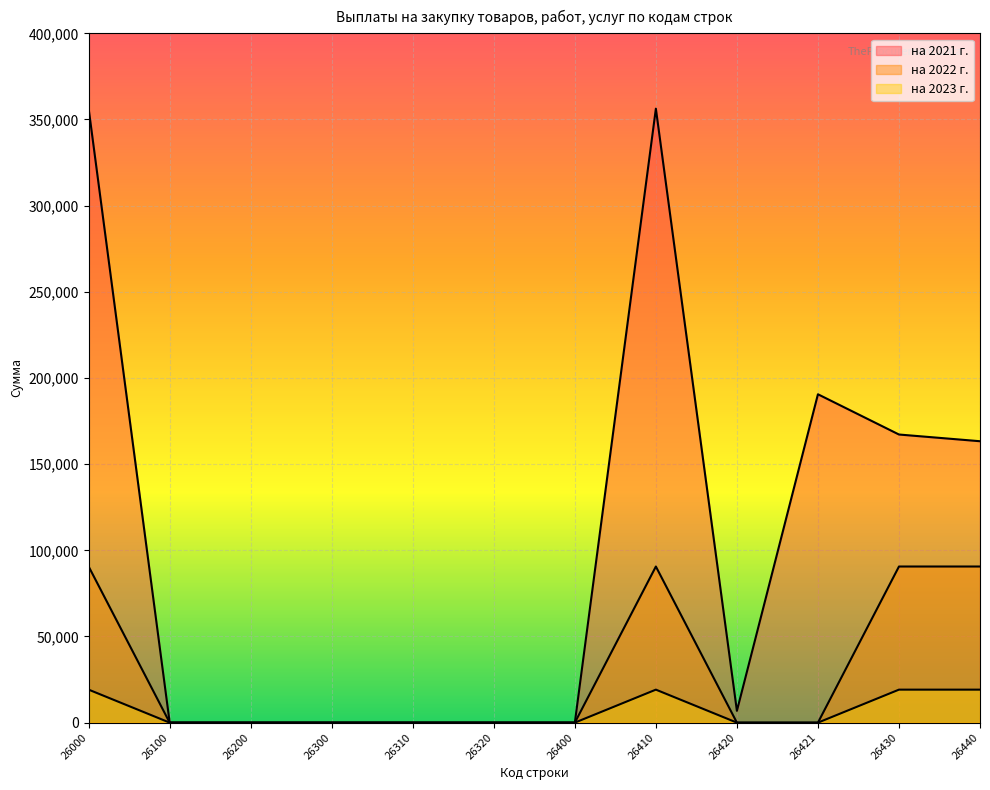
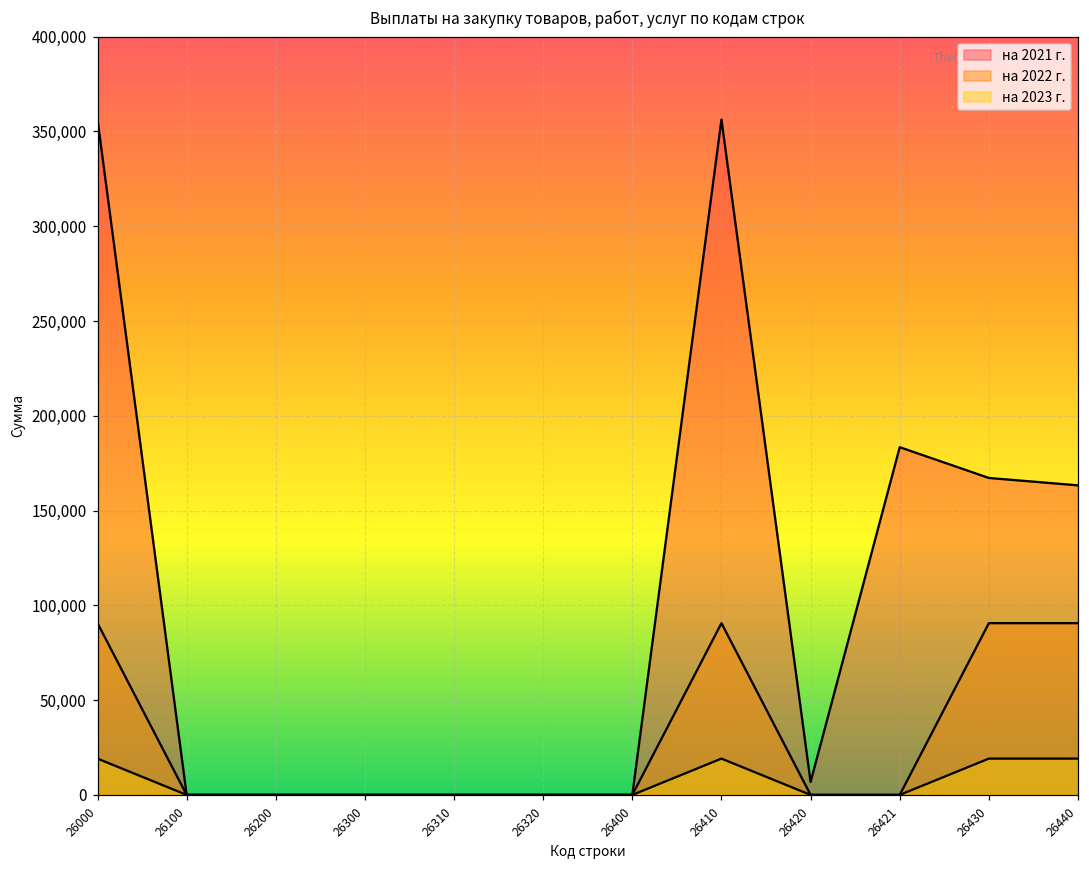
на 2021 г., 26421: 191,000 -> 183,000
